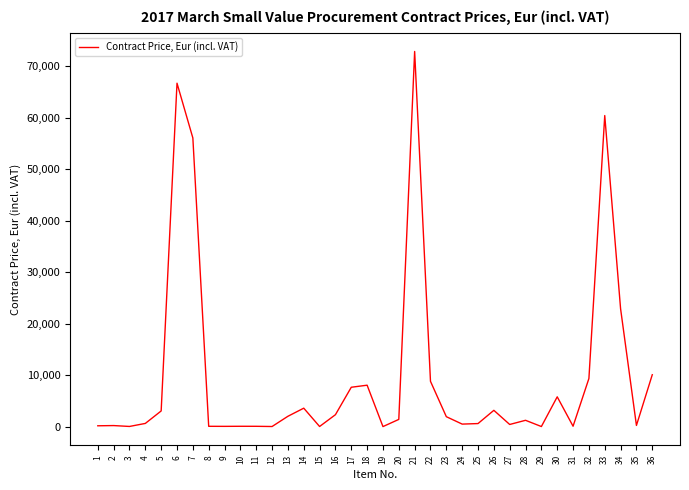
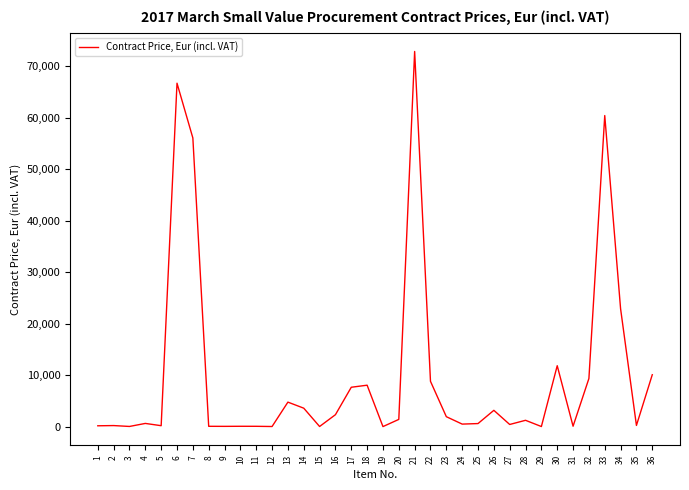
5: 3,000 -> 0
13: 2,000 -> 5,000
30: 6,000 -> 12,000
